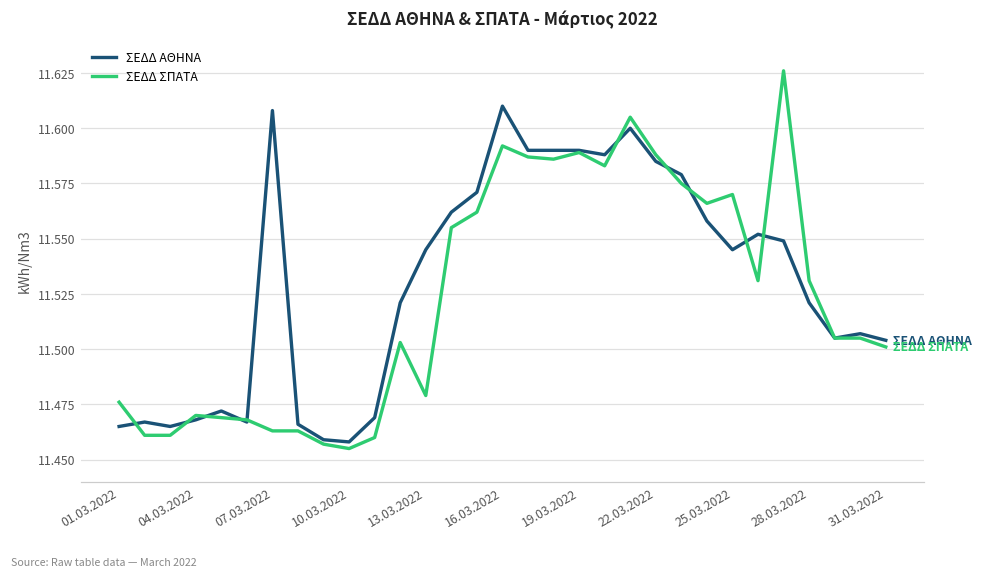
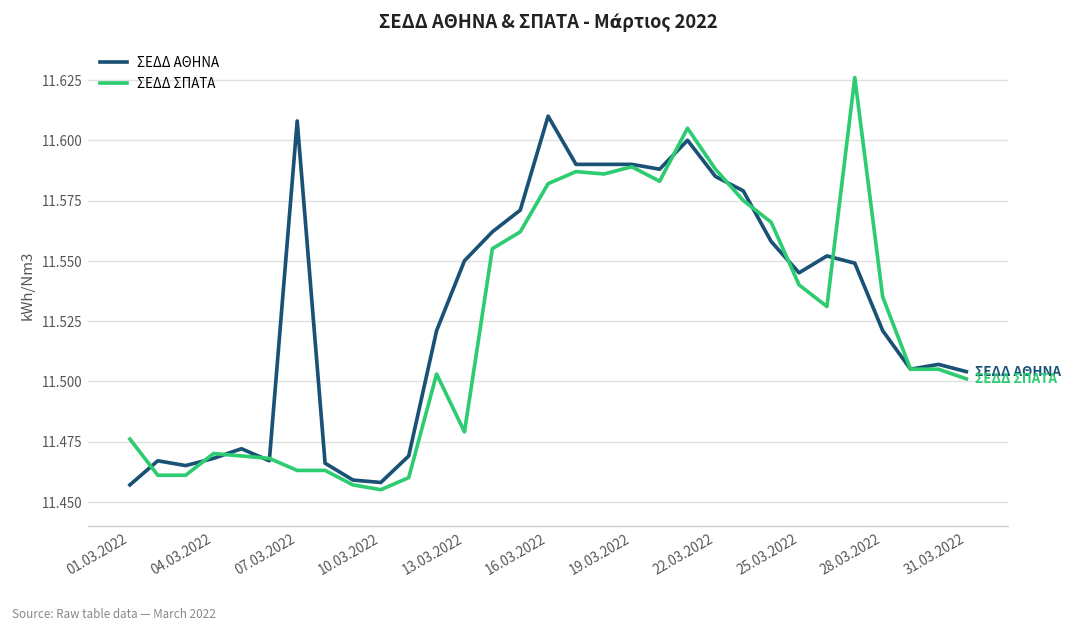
ΣΕΔΔ ΑΘΗΝΑ, 01.03.2022: 11.465 -> 11.457
ΣΕΔΔ ΑΘΗΝΑ, 13.03.2022: 11.545 -> 11.550
ΣΕΔΔ ΣΠΑΤΑ, 16.03.2022: 11.592 -> 11.582
ΣΕΔΔ ΣΠΑΤΑ, 25.03.2022: 11.57 -> 11.54
ΣΕΔΔ ΣΠΑΤΑ, 28.03.2022: 11.531 -> 11.535
